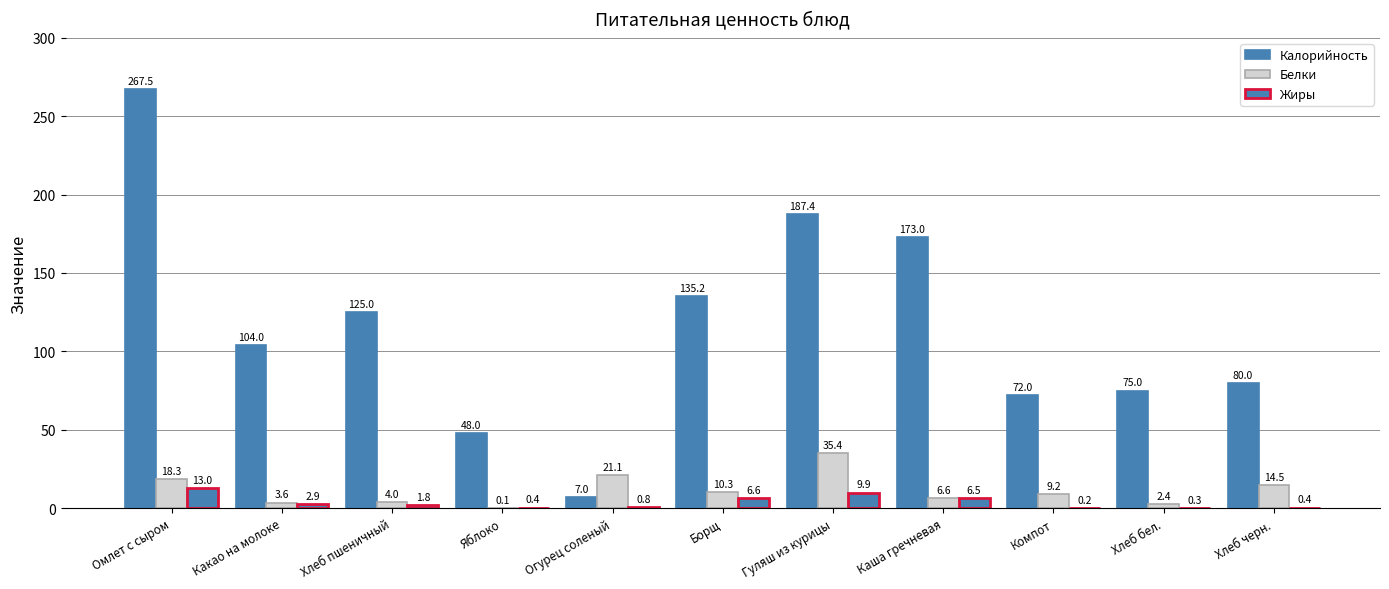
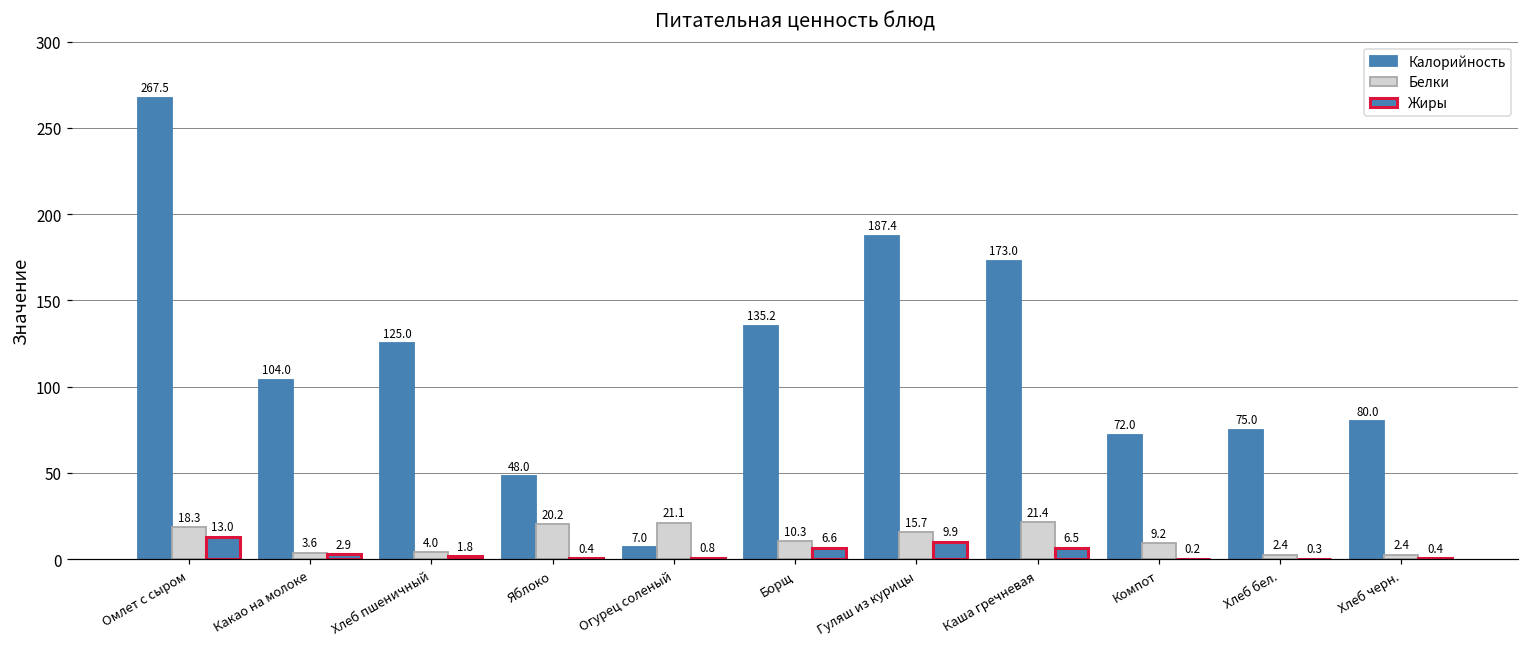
Белки, Яблоко: 0.1 -> 20.2
Белки, Гуляш из курицы: 35.4 -> 15.7
Белки, Каша гречневая: 6.6 -> 21.4
Белки, Хлеб черн.: 14.5 -> 2.4
